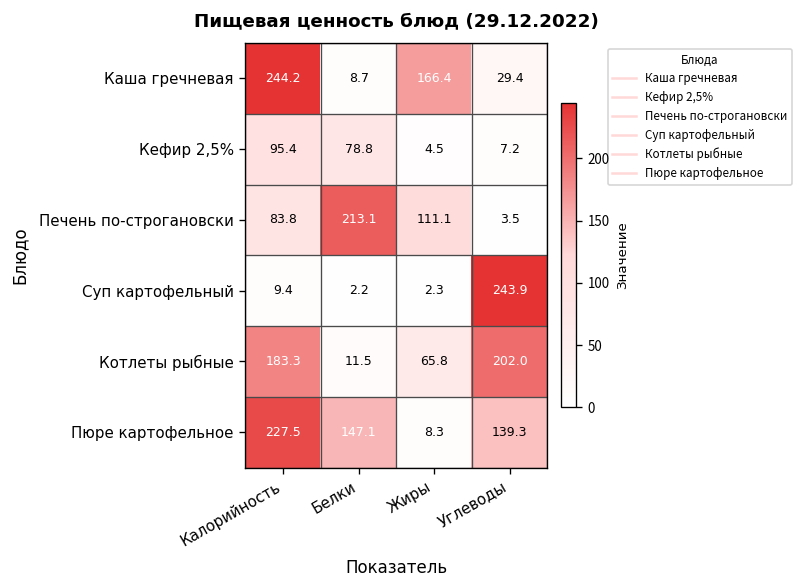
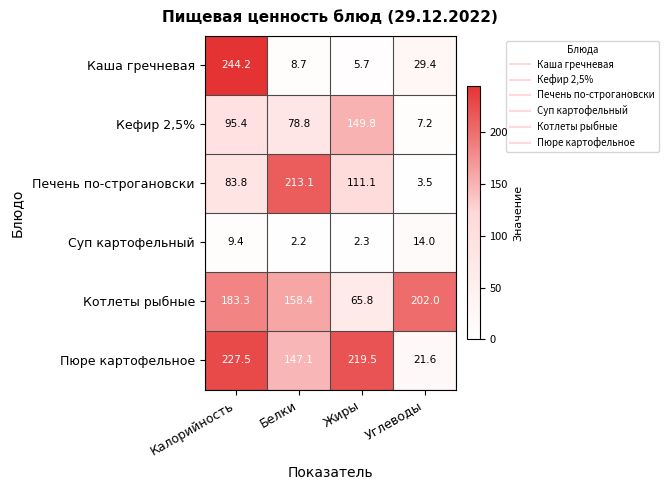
Каша гречневая, Жиры: 166.4 -> 5.7
Кефир 2,5%, Жиры: 4.5 -> 149.8
Суп картофельный, Углеводы: 243.9 -> 14.0
Котлеты рыбные, Белки: 11.5 -> 158.4
Пюре картофельное, Жиры: 8.3 -> 219.5
Пюре картофельное, Углеводы: 139.3 -> 21.6
